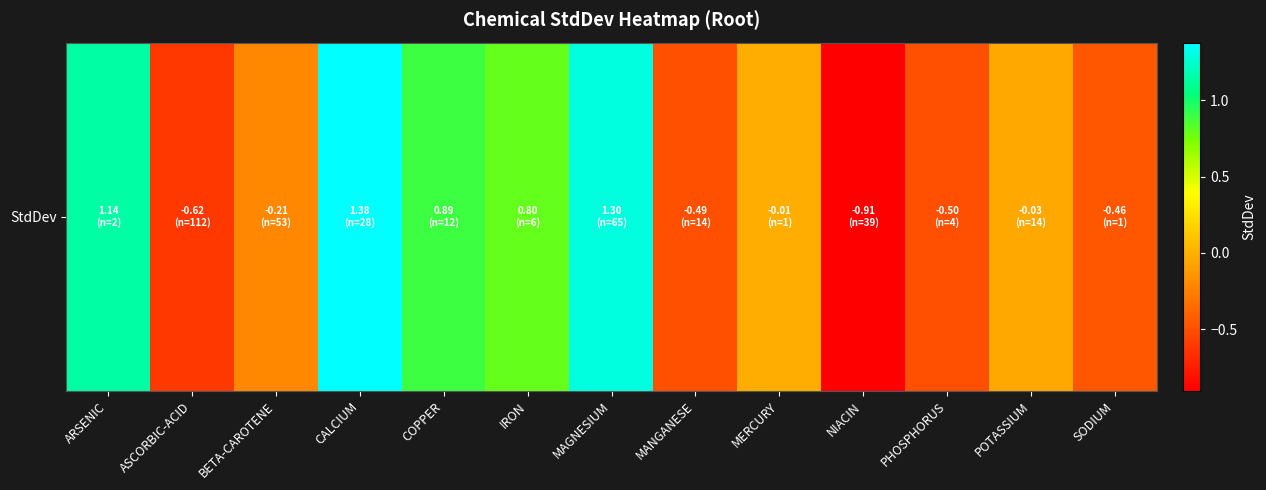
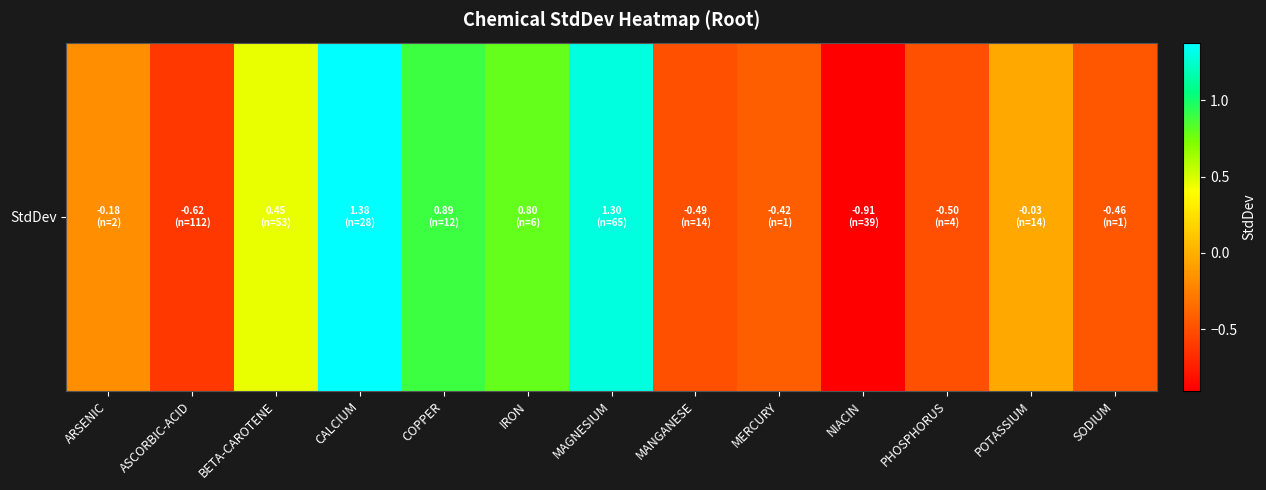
StdDev, ARSENIC: 1.14 -> -0.18
StdDev, BETA-CAROTENE: -0.21 -> 0.45
StdDev, MERCURY: -0.01 -> -0.42
